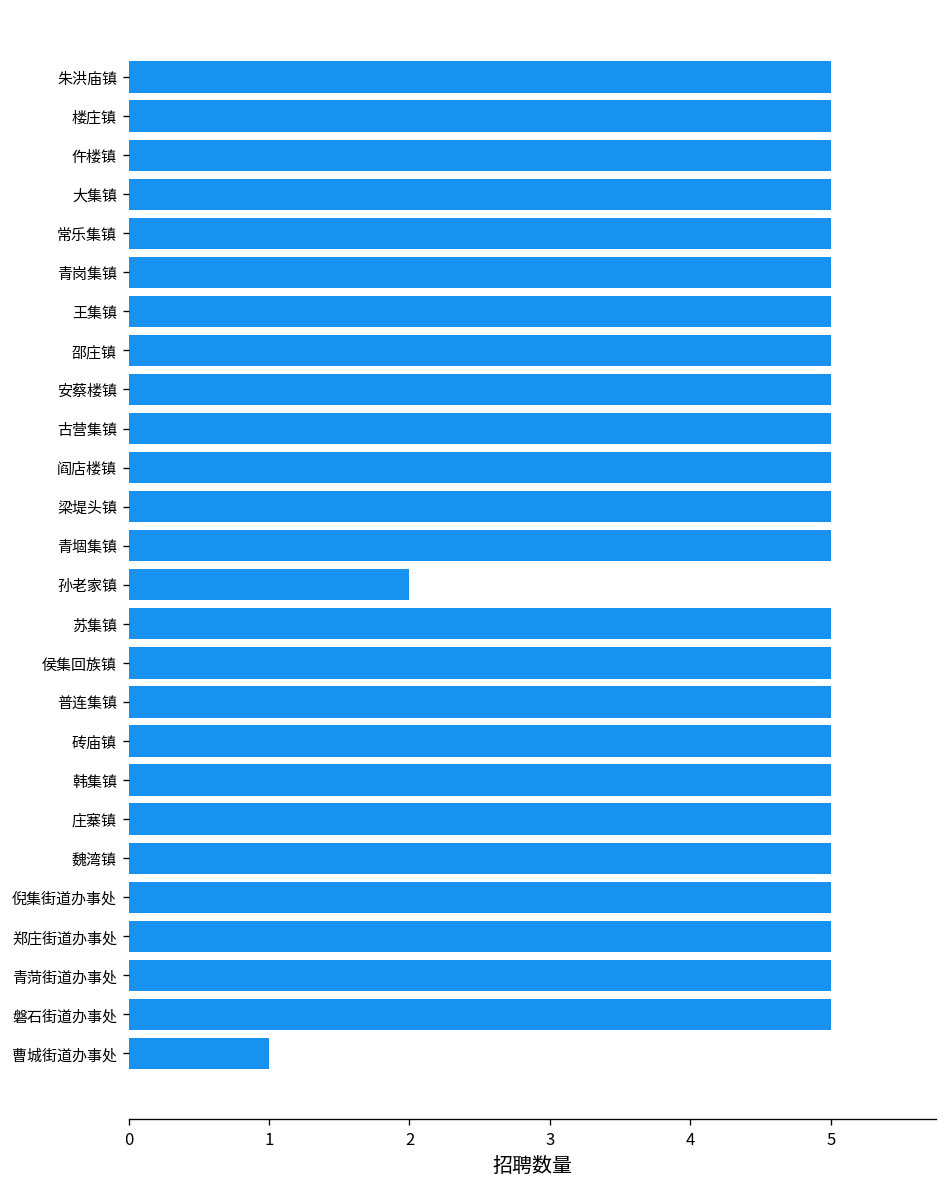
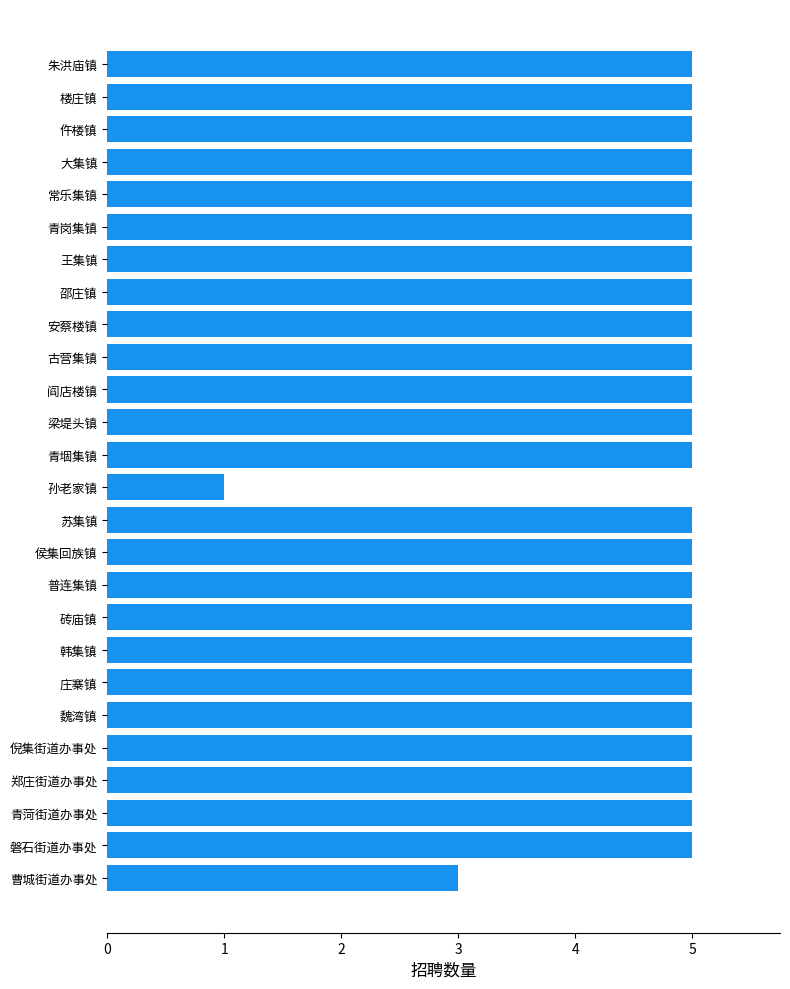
孙老家镇: 2 -> 1
曹城街道办事处: 1 -> 3
